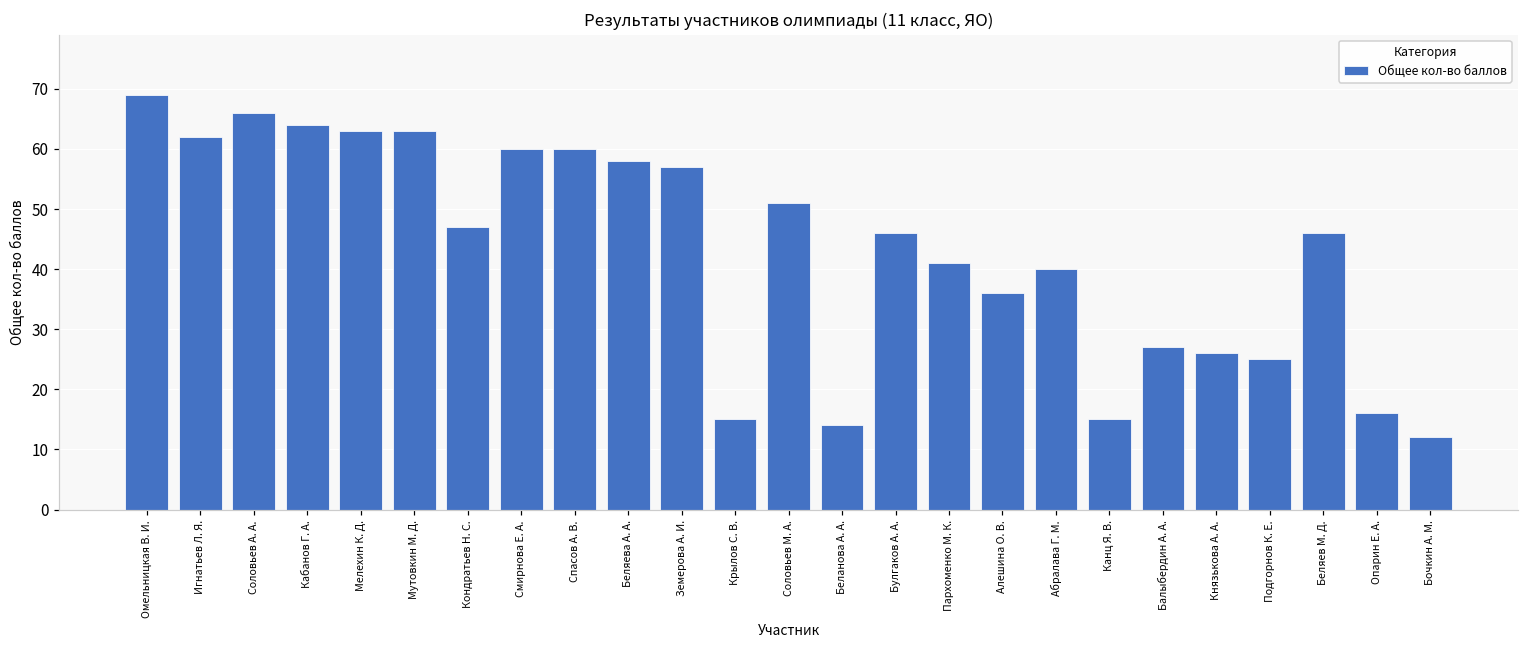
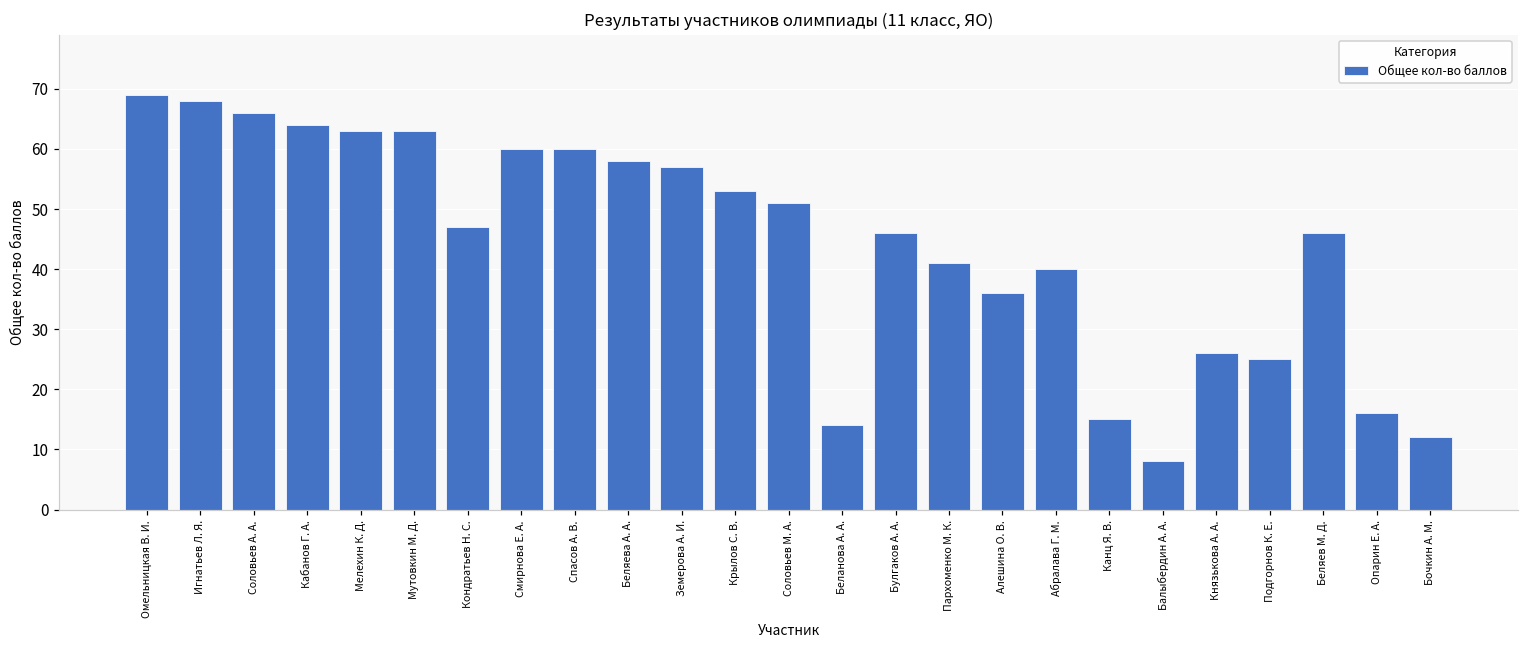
Игнатьев Л. Я.: 62 -> 68
Крылов С. В.: 15 -> 53
Балыбердин А. А.: 27 -> 8
